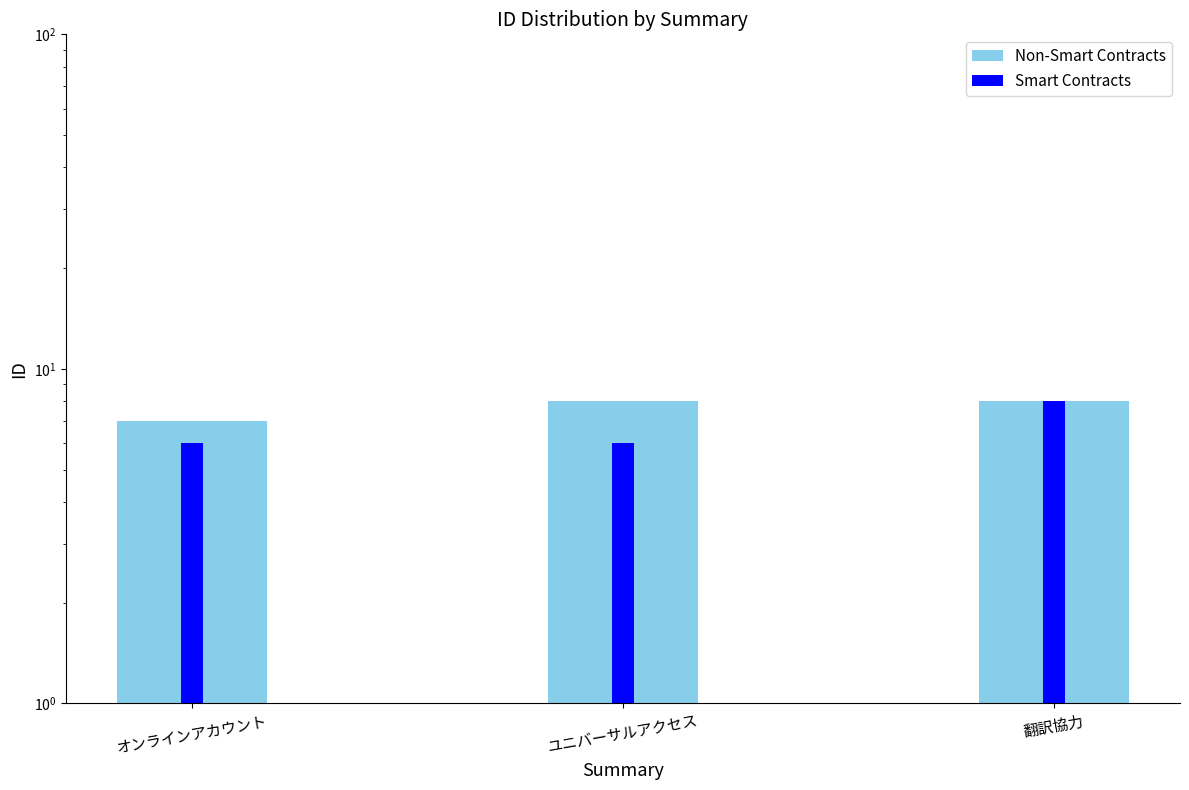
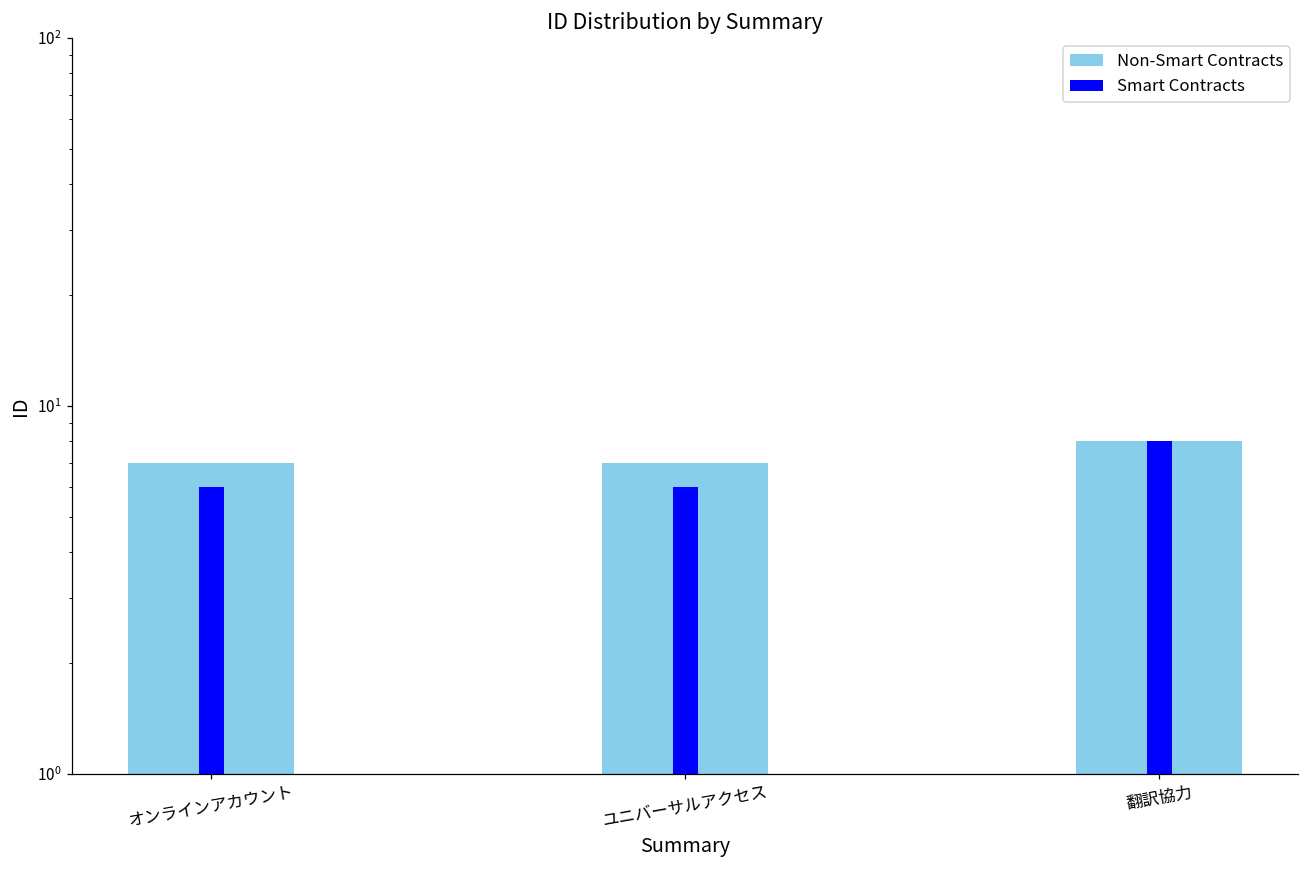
Non-Smart Contracts, ユニバーサルアクセス: 8 -> 7
